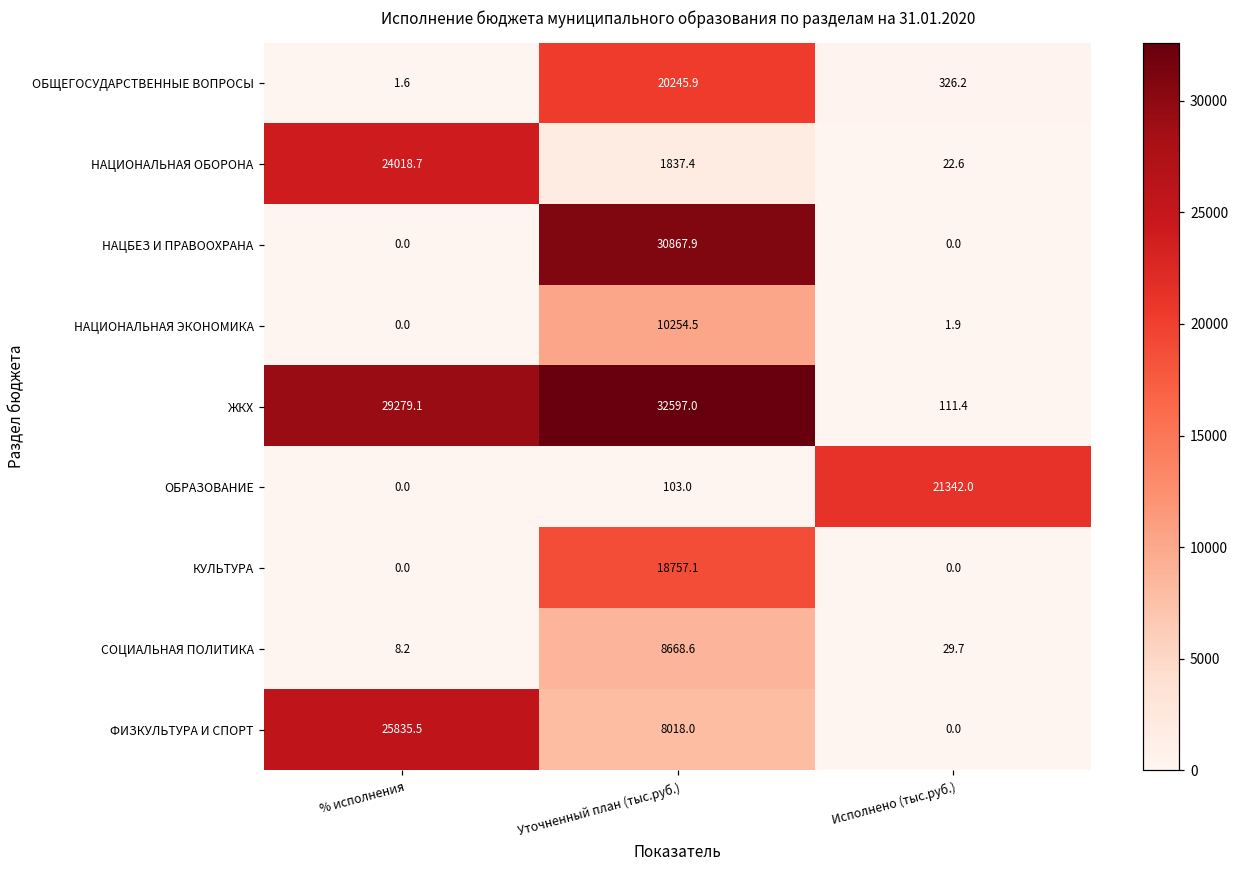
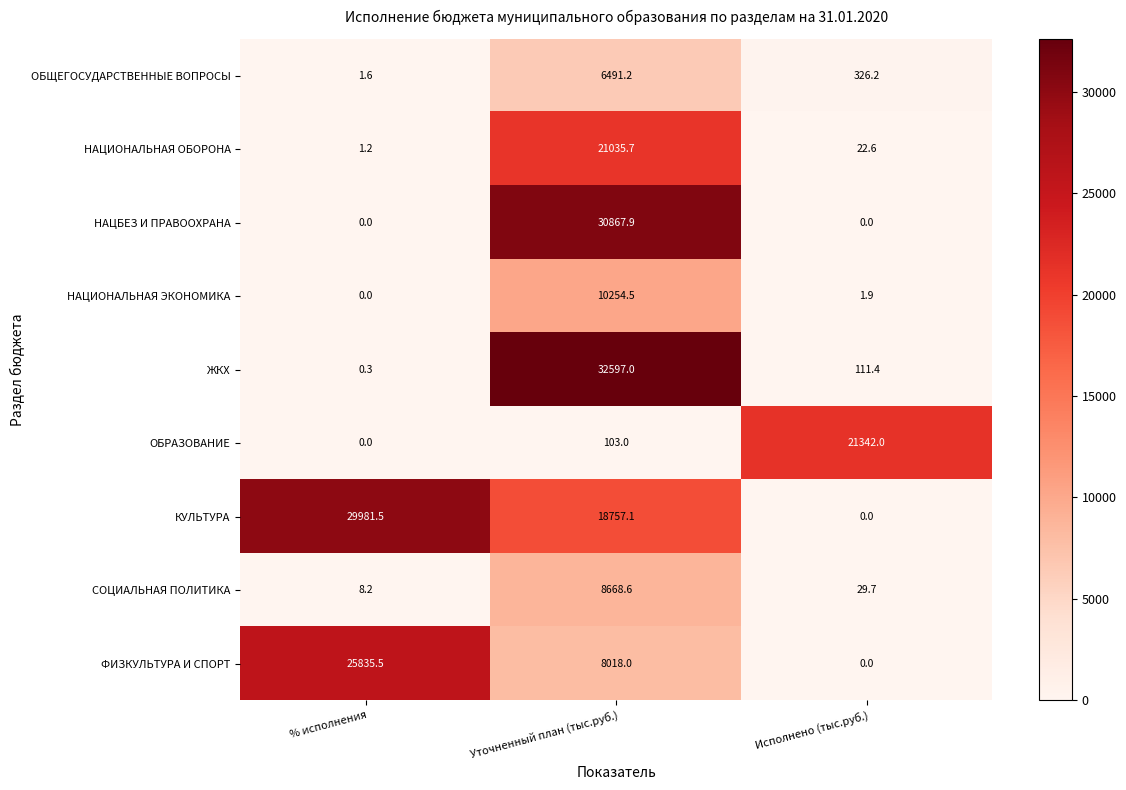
ОБЩЕГОСУДАРСТВЕННЫЕ ВОПРОСЫ, Уточненный план (тыс.руб.): 20245.9 -> 6491.2
НАЦИОНАЛЬНАЯ ОБОРОНА, % исполнения: 24018.7 -> 1.2
НАЦИОНАЛЬНАЯ ОБОРОНА, Уточненный план (тыс.руб.): 1837.4 -> 21035.7
ЖКХ, % исполнения: 29279.1 -> 0.3
КУЛЬТУРА, % исполнения: 0.0 -> 29981.5
